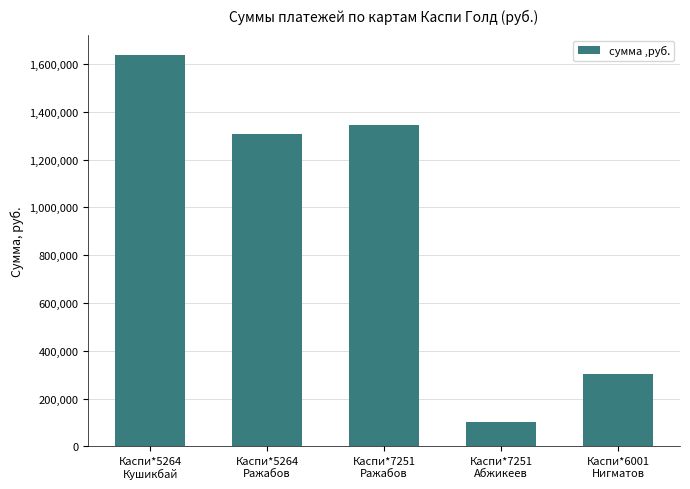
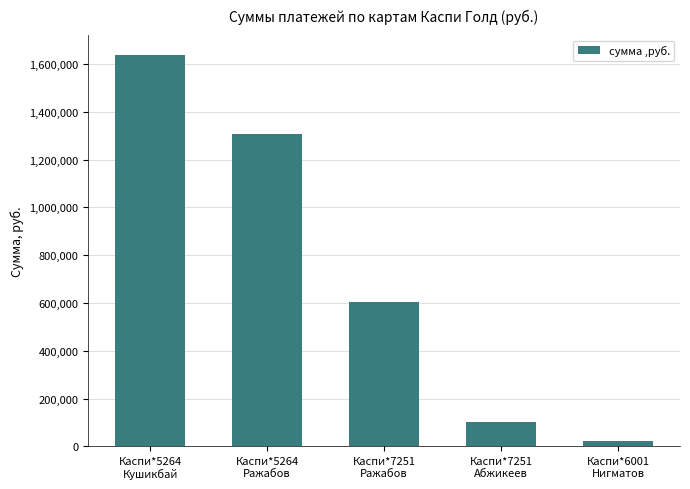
Каспи*7251 Ражабов: 1,340,000 -> 600,000
Каспи*6001 Нигматов: 300,000 -> 20,000
